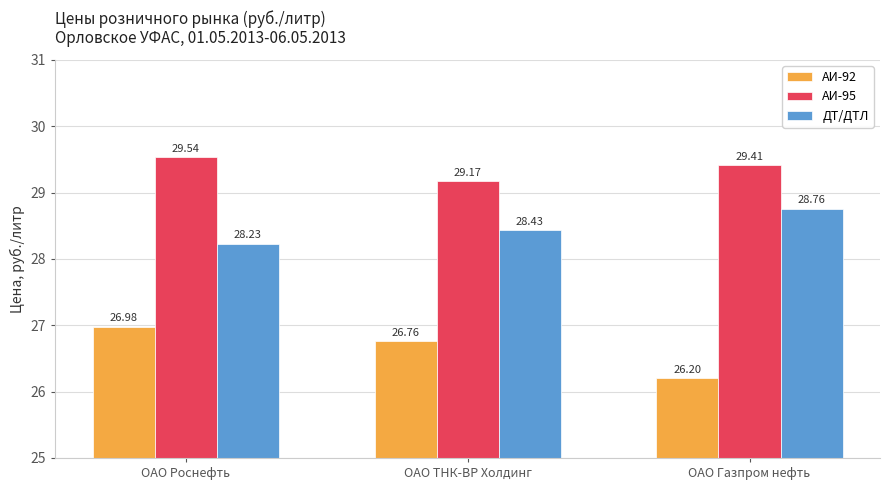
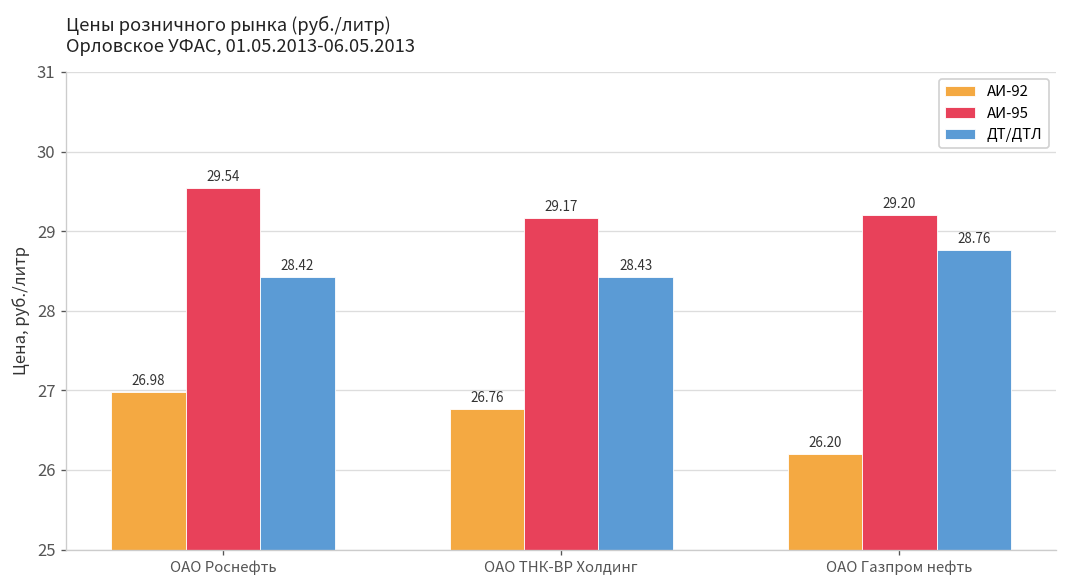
ДТ/ДТЛ, ОАО Роснефть: 28.23 -> 28.42
АИ-95, ОАО Газпром нефть: 29.41 -> 29.20
